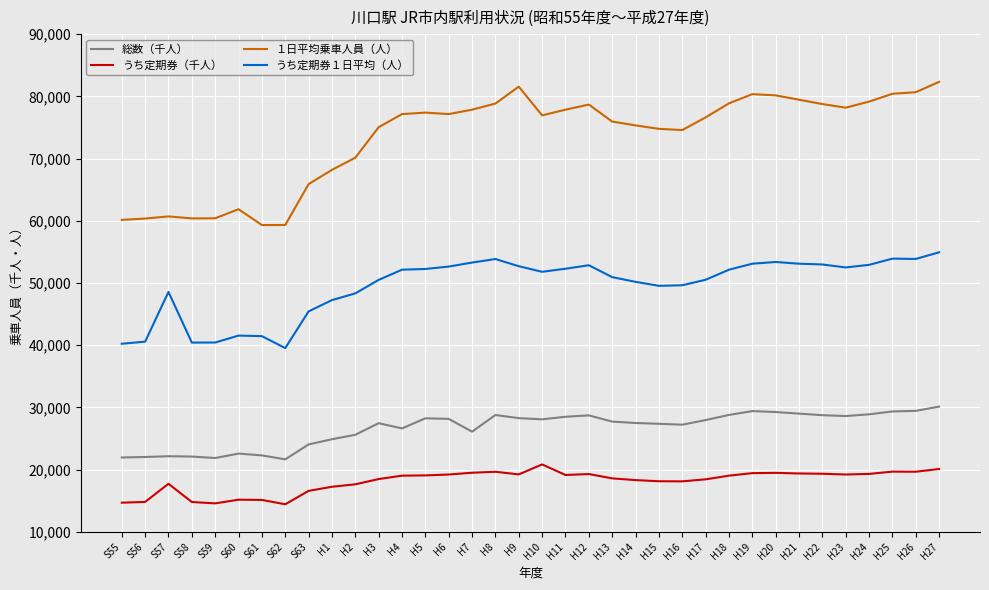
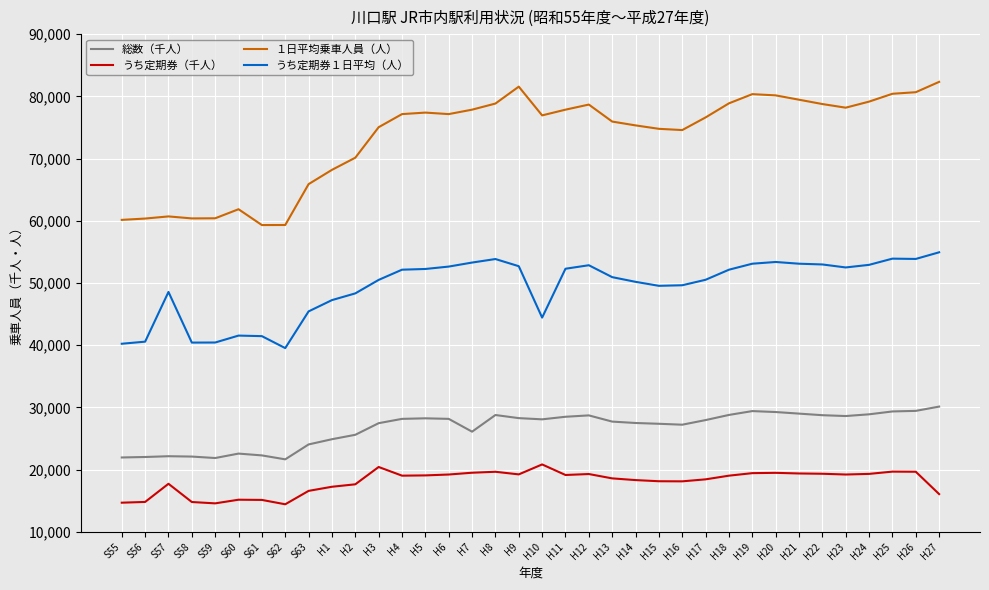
うち定期券（千人）, H3: 18,000 -> 20,000
総数（千人）, H4: 27,000 -> 28,000
うち定期券１日平均（人）, H10: 52,000 -> 44,000
うち定期券（千人）, H27: 20,000 -> 16,000
